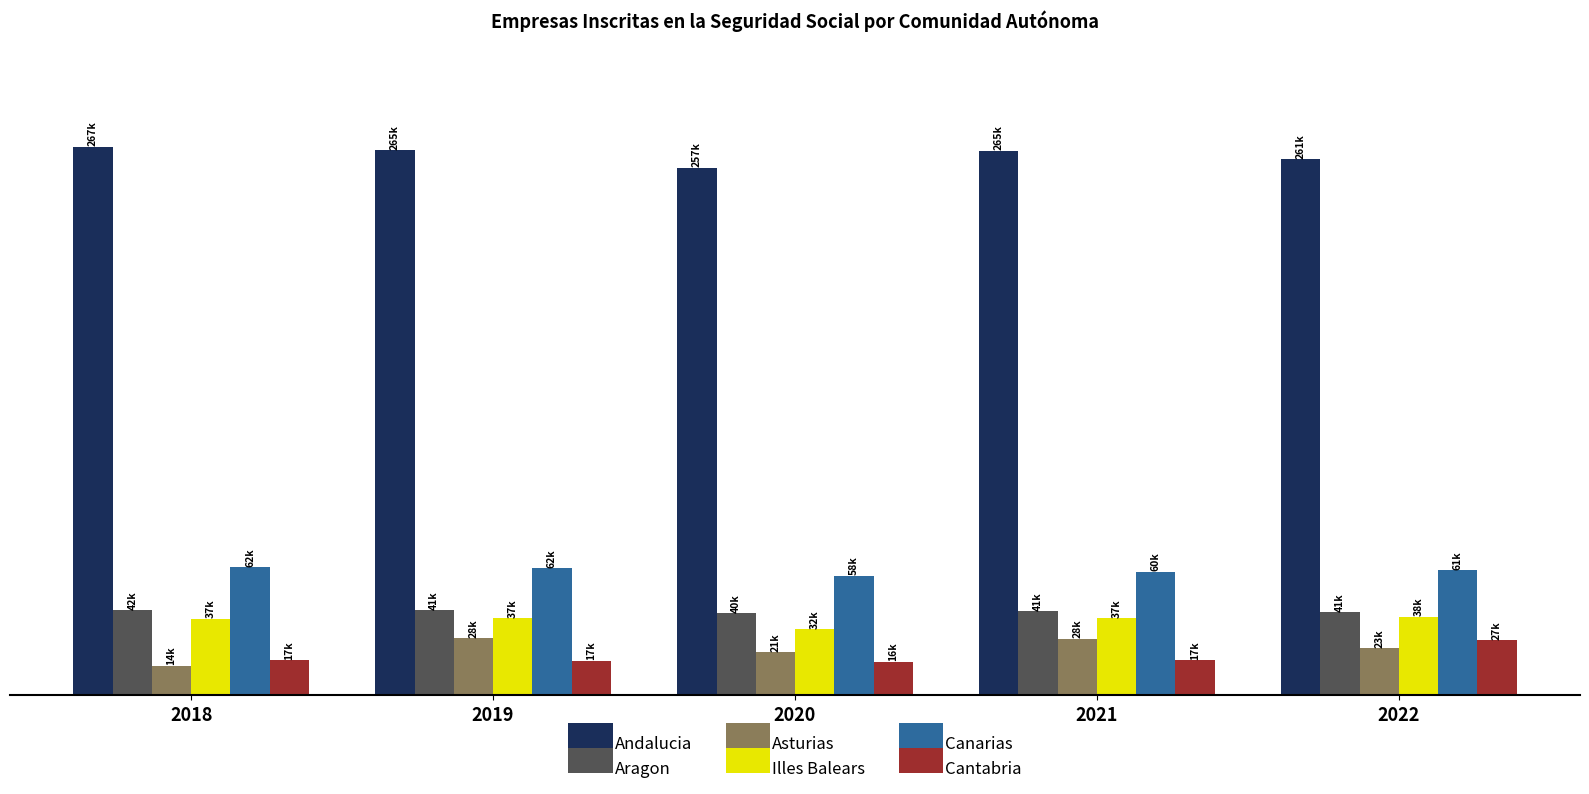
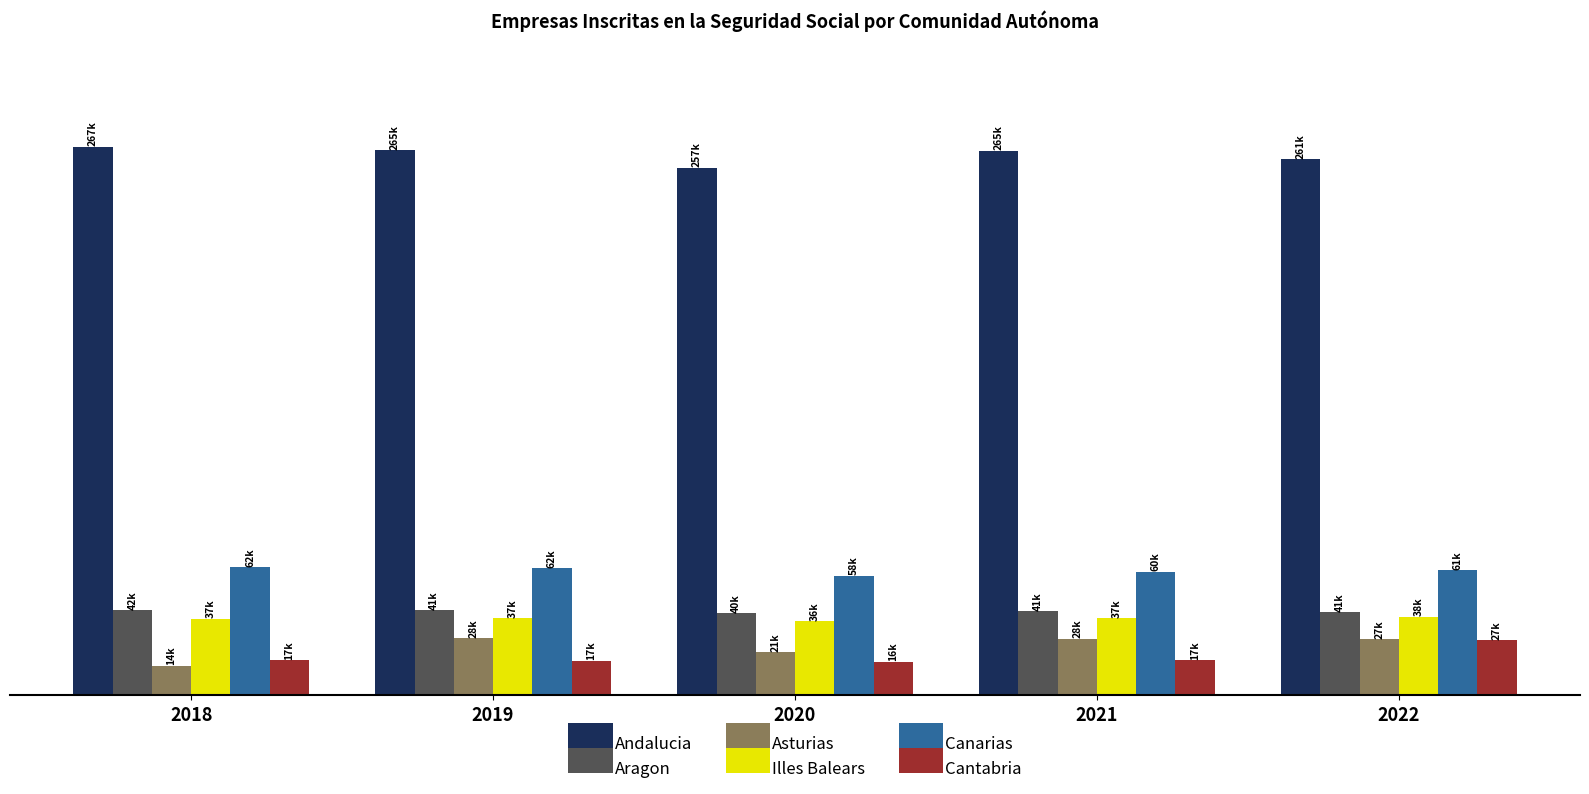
Illes Balears, 2020: 32k -> 36k
Asturias, 2022: 23k -> 27k
